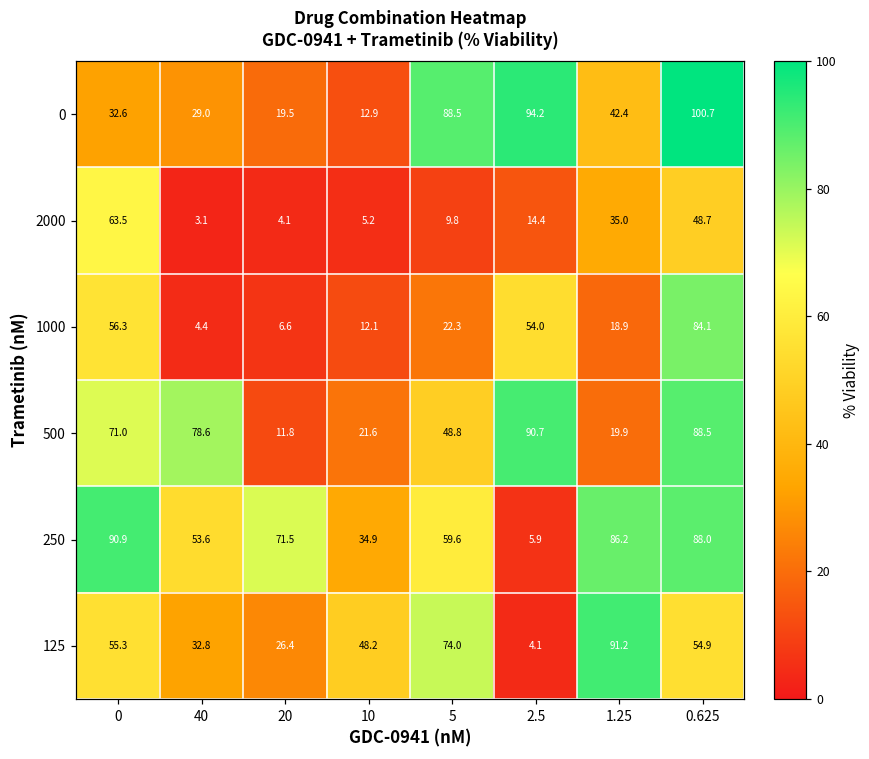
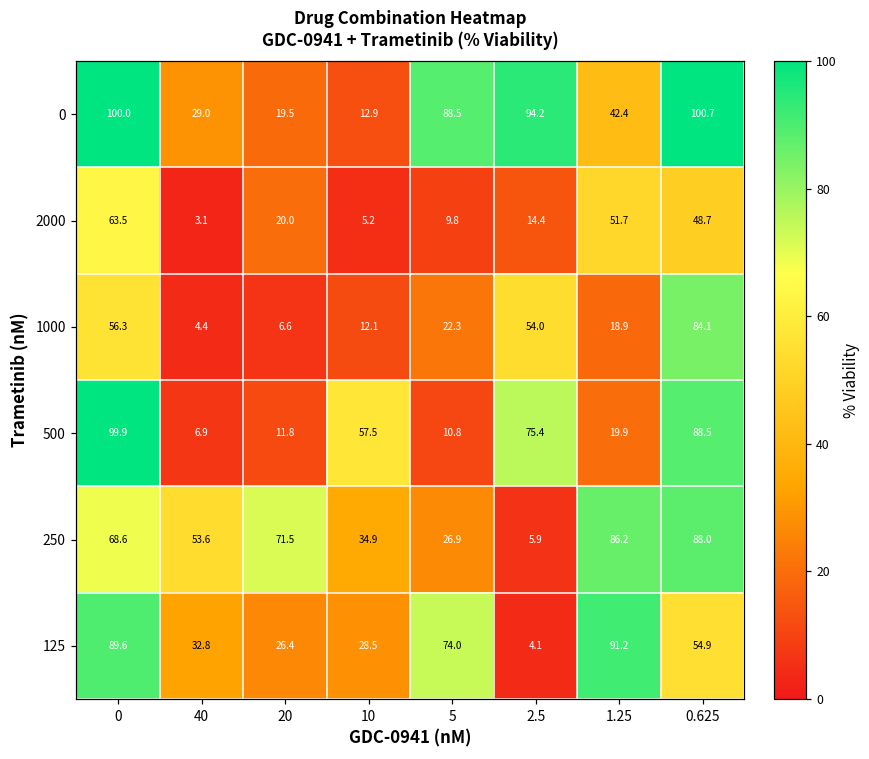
0, 0: 32.6 -> 100.0
2000, 20: 4.1 -> 20.0
2000, 1.25: 35.0 -> 51.7
500, 0: 71.0 -> 99.9
500, 40: 78.6 -> 6.9
500, 10: 21.6 -> 57.5
500, 5: 48.8 -> 10.8
500, 2.5: 90.7 -> 75.4
250, 0: 90.9 -> 68.6
250, 5: 59.6 -> 26.9
125, 0: 55.3 -> 89.6
125, 10: 48.2 -> 28.5
